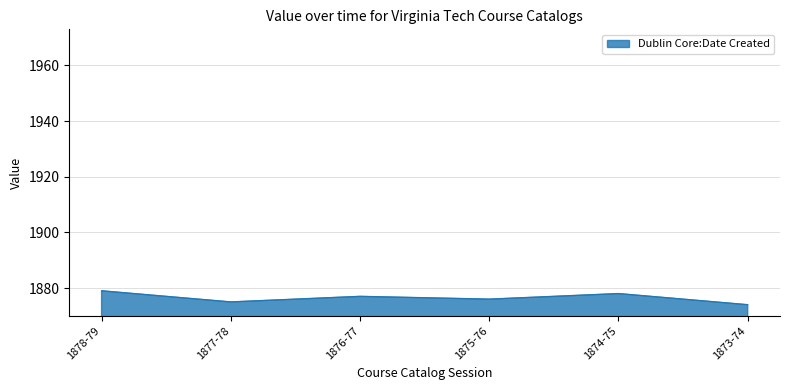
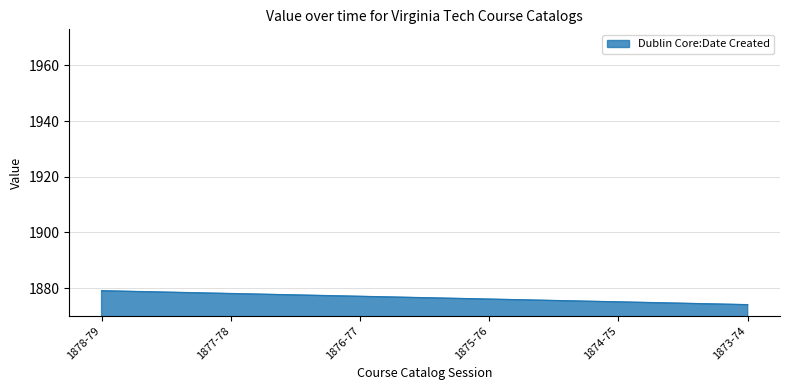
1877-78: 1875 -> 1878
1874-75: 1878 -> 1875
